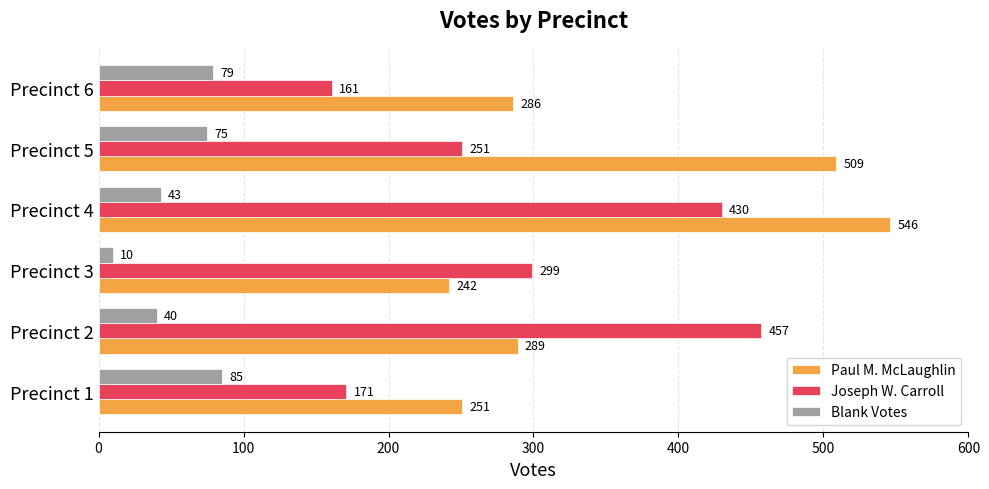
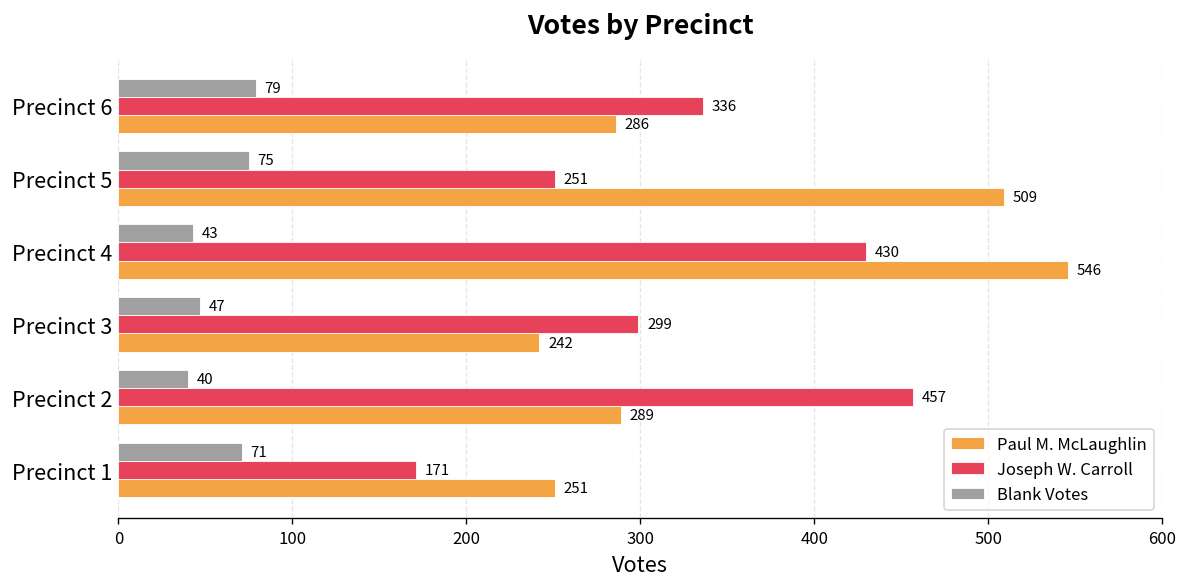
Joseph W. Carroll, Precinct 6: 161 -> 336
Blank Votes, Precinct 3: 10 -> 47
Blank Votes, Precinct 1: 85 -> 71
